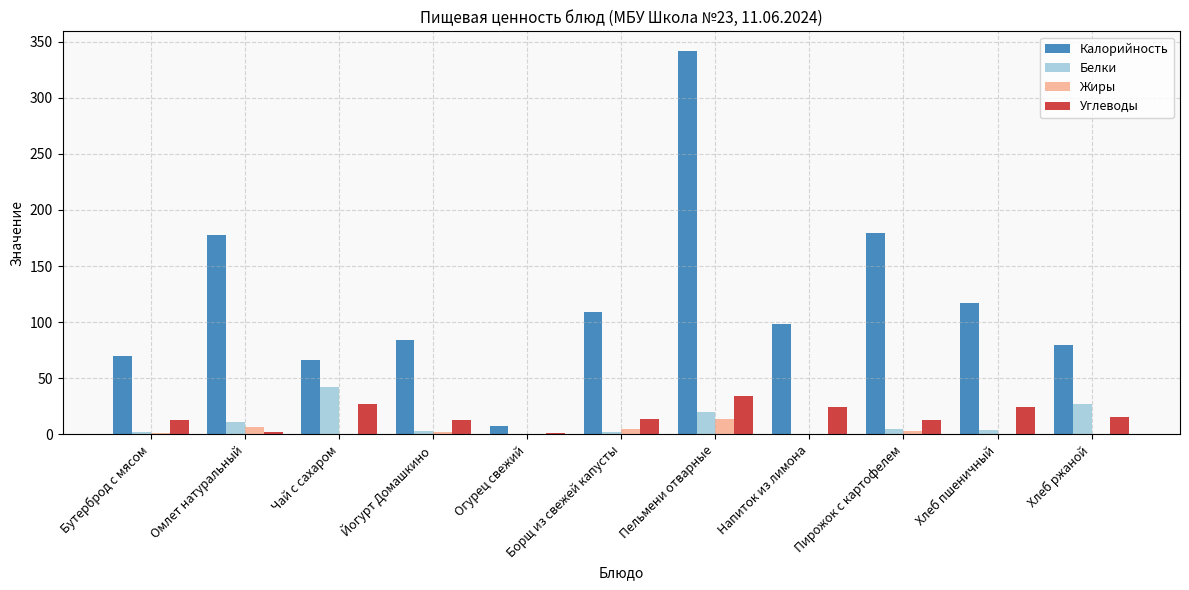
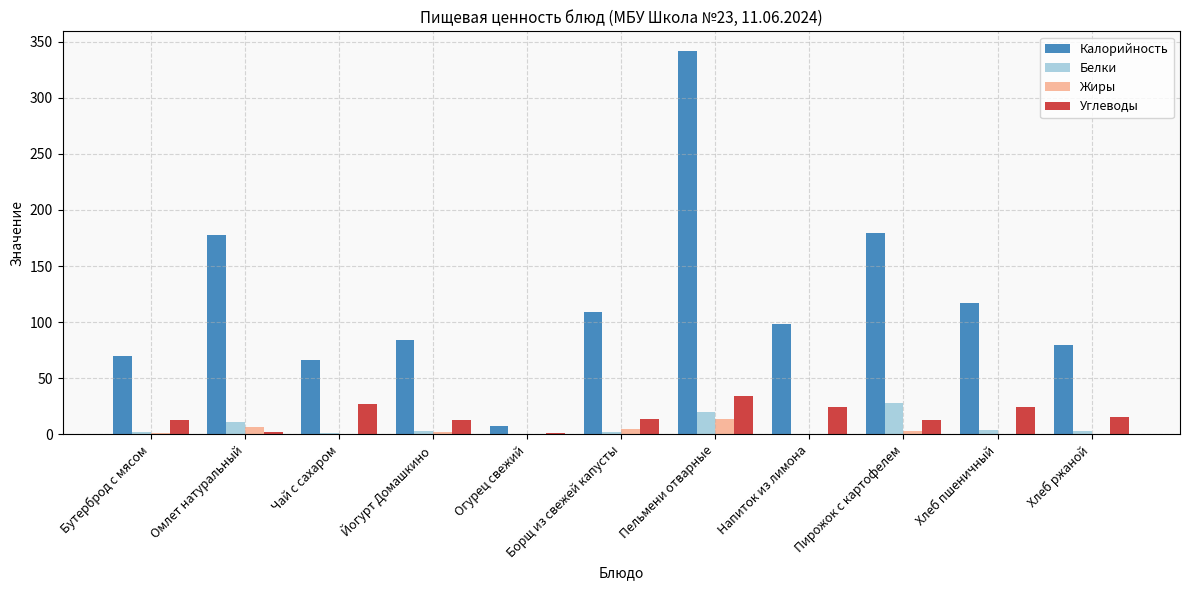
Белки, Чай с сахаром: 42 -> 1
Белки, Пирожок с картофелем: 5 -> 28
Белки, Хлеб ржаной: 27 -> 3
